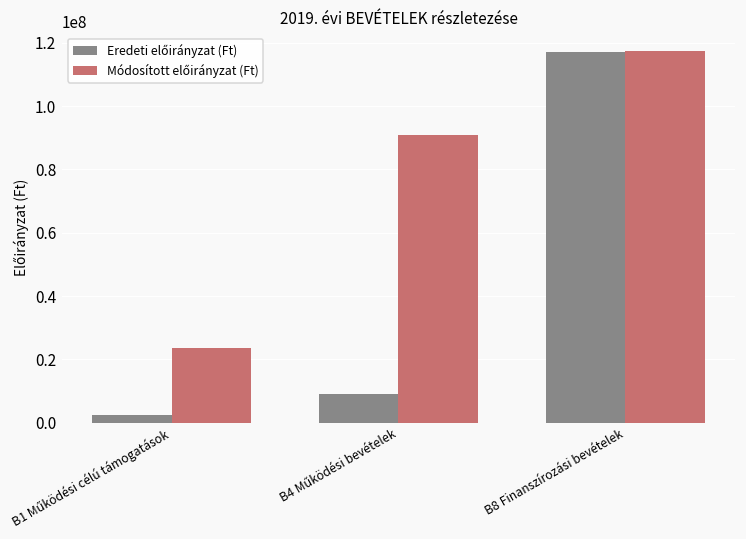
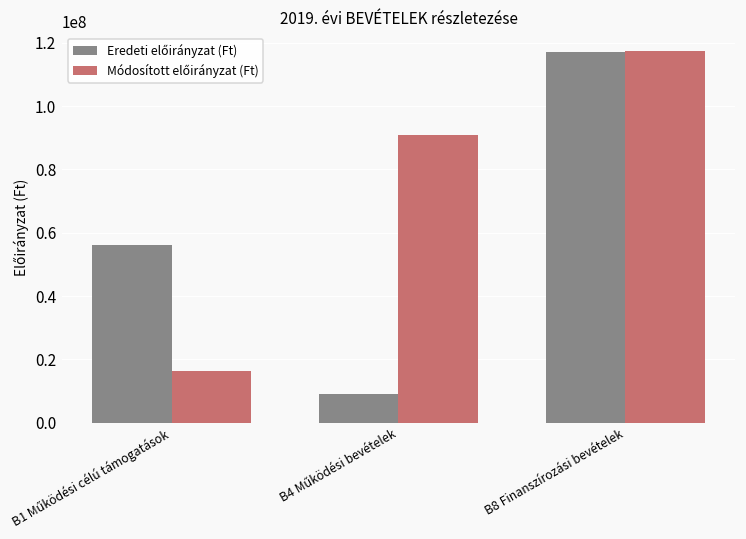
Eredeti előirányzat (Ft), B1 Működési célú támogatások: 2000000 -> 56000000
Módosított előirányzat (Ft), B1 Működési célú támogatások: 23000000 -> 16000000
